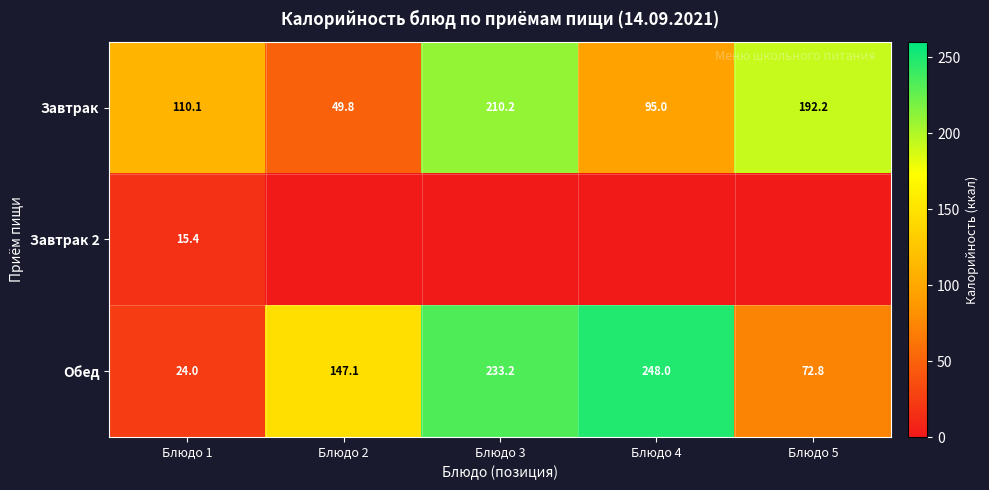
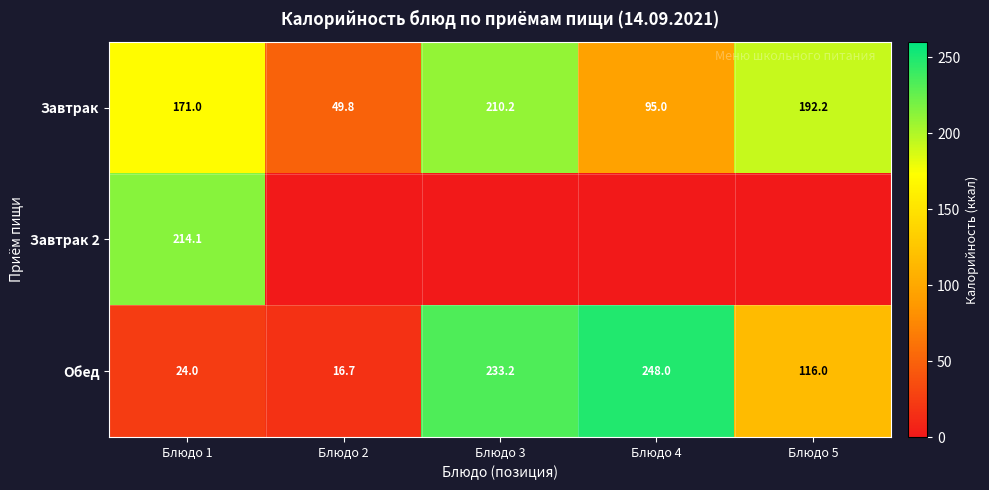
Завтрак, Блюдо 1: 110.1 -> 171.0
Завтрак 2, Блюдо 1: 15.4 -> 214.1
Обед, Блюдо 2: 147.1 -> 16.7
Обед, Блюдо 5: 72.8 -> 116.0
